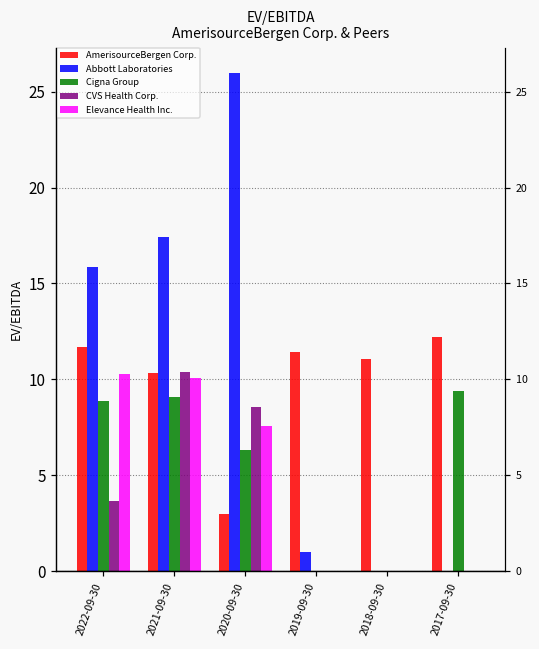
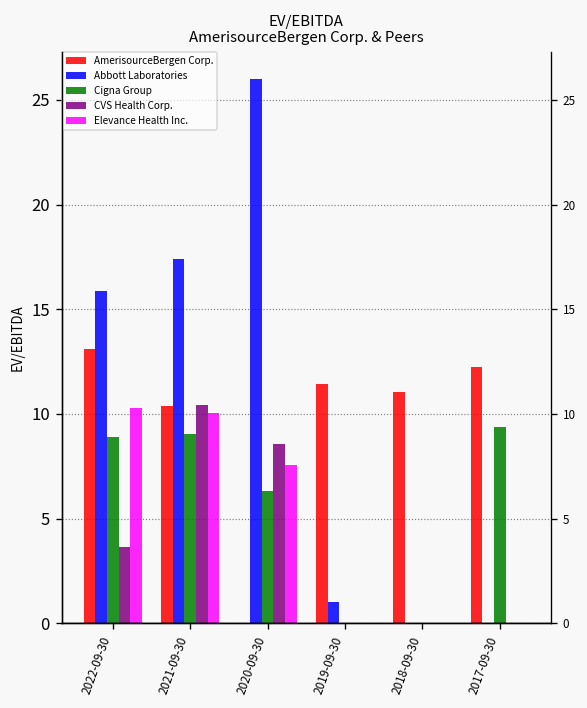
AmerisourceBergen Corp., 2022-09-30: 11.7 -> 13.1
AmerisourceBergen Corp., 2020-09-30: 3 -> 0
